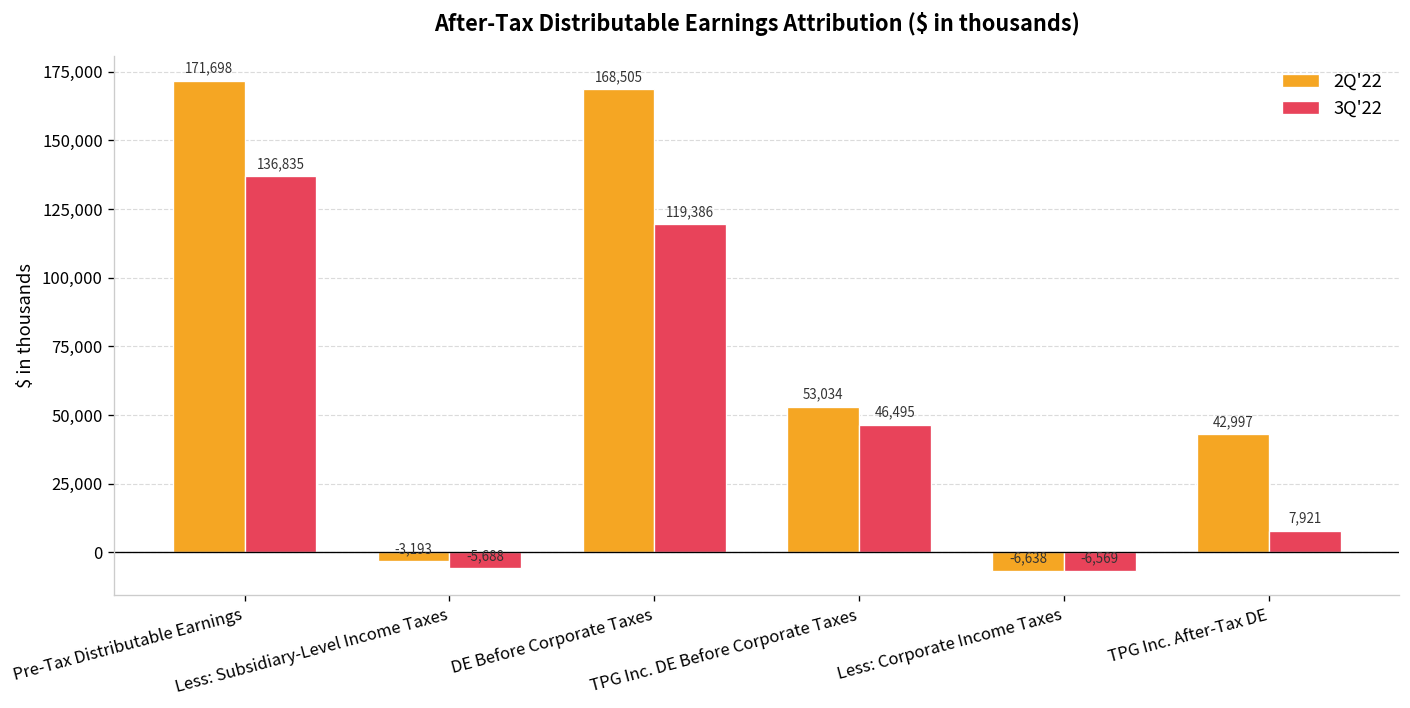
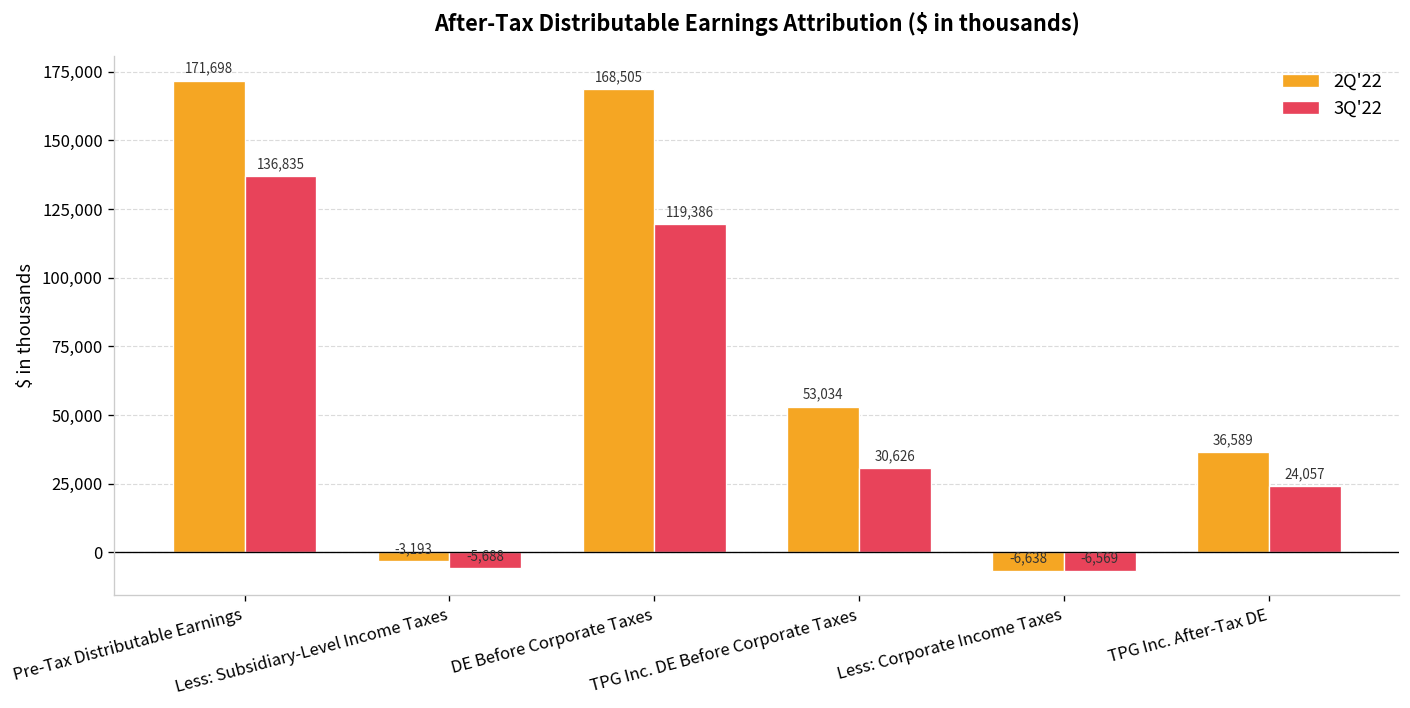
3Q'22, TPG Inc. DE Before Corporate Taxes: 46,495 -> 30,626
2Q'22, TPG Inc. After-Tax DE: 42,997 -> 36,589
3Q'22, TPG Inc. After-Tax DE: 7,921 -> 24,057
